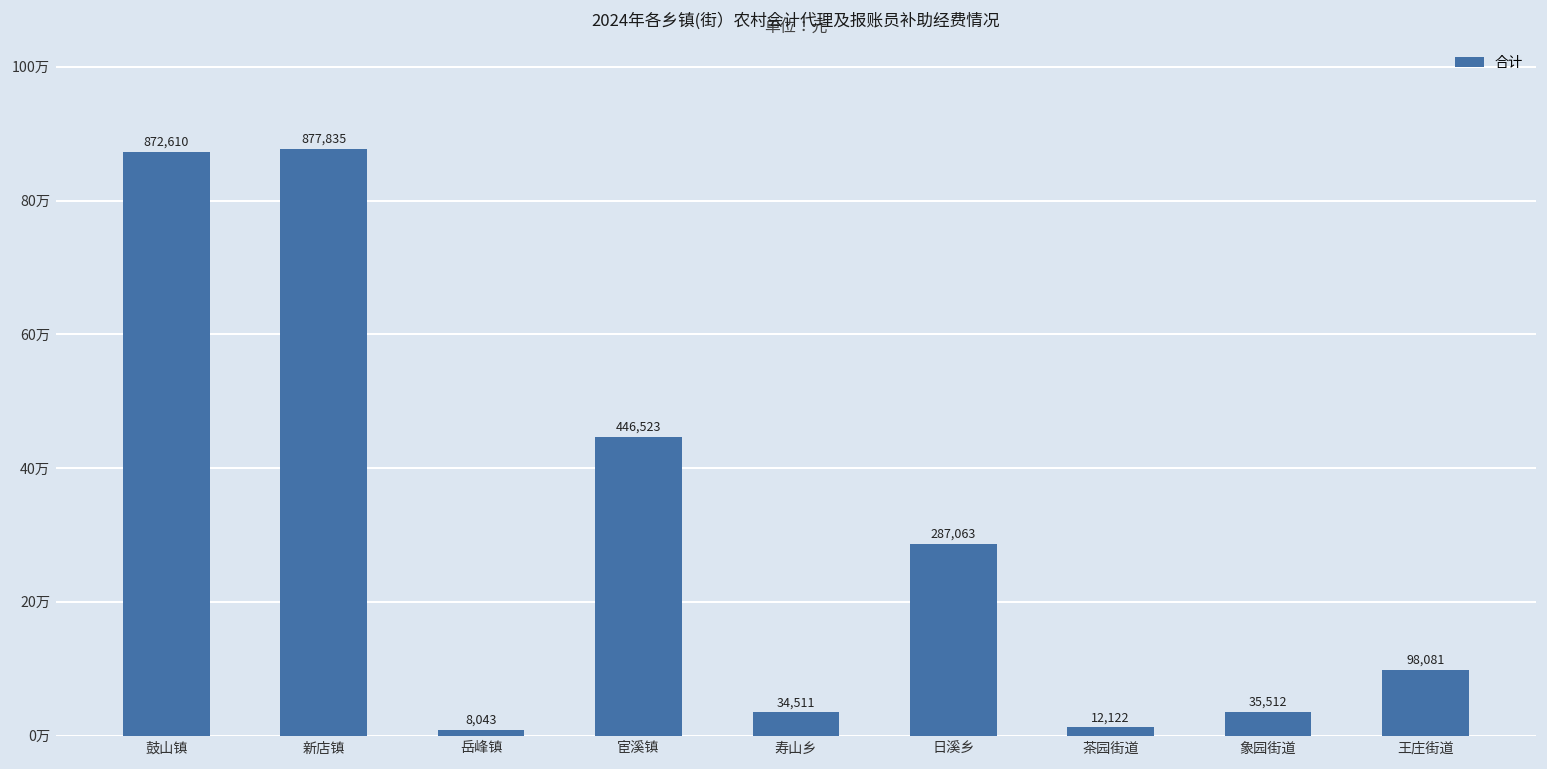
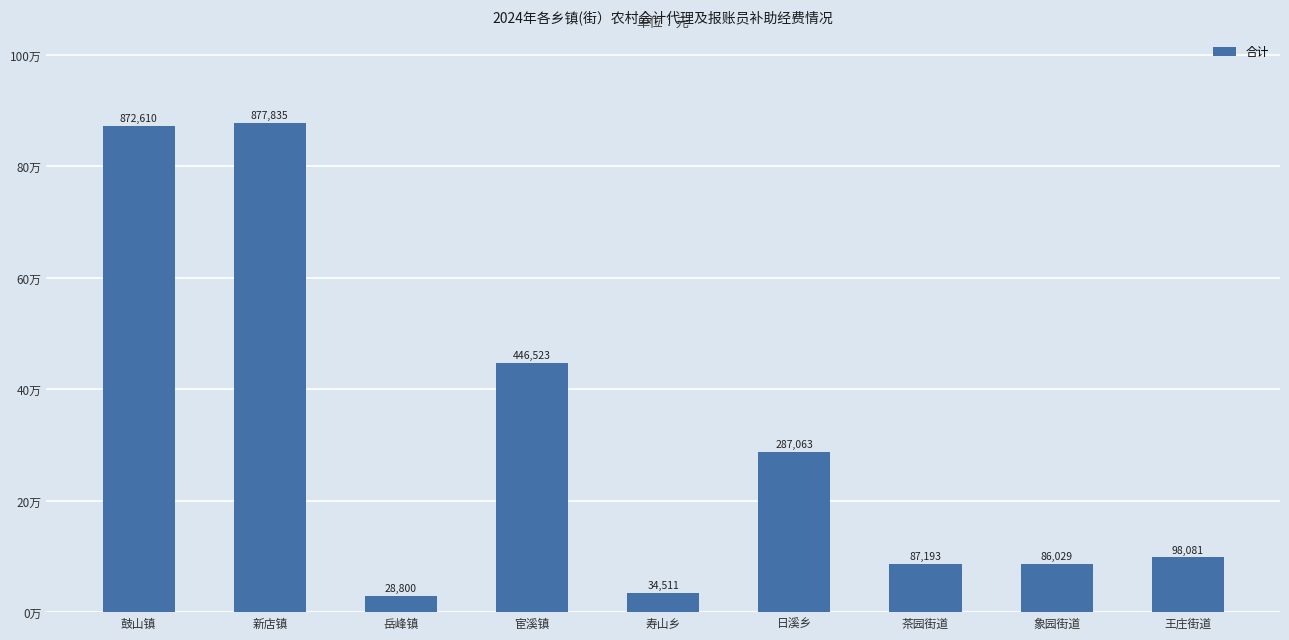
岳峰镇: 8,043 -> 28,800
茶园街道: 12,122 -> 87,193
象园街道: 35,512 -> 86,029
